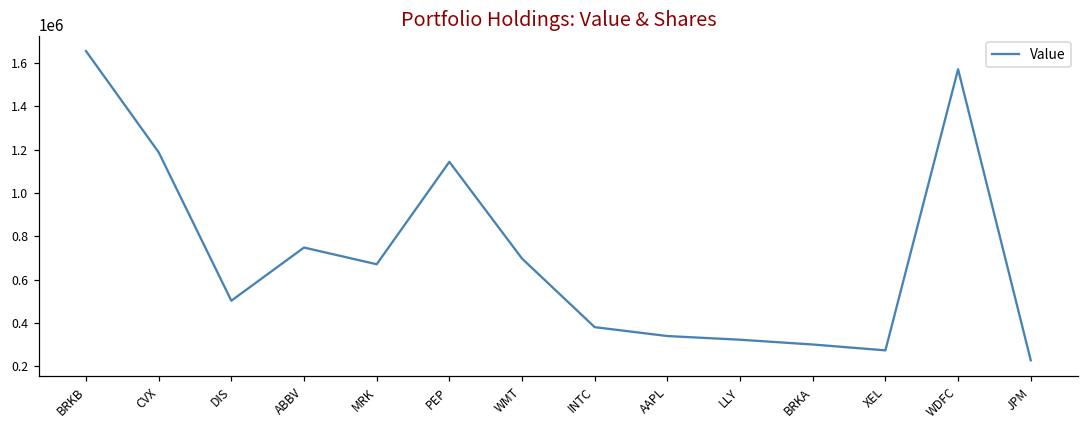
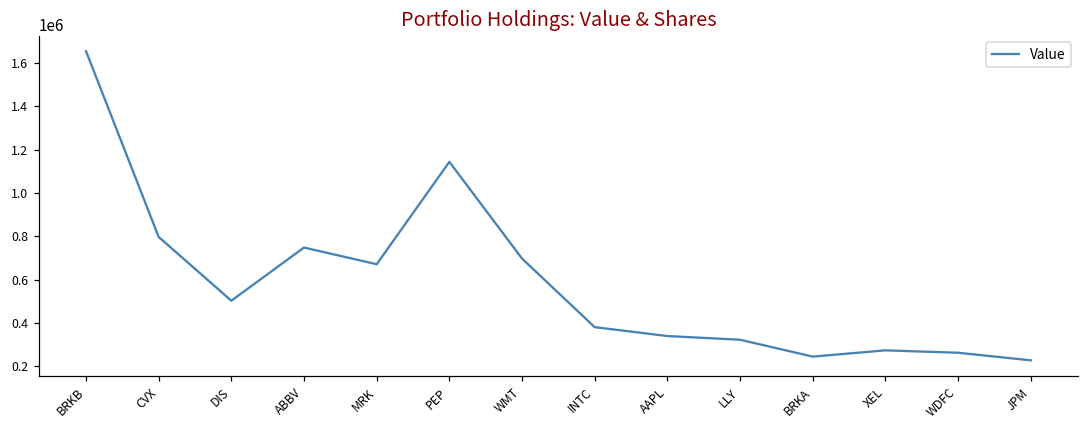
CVX: 1190000 -> 800000
BRKA: 300000 -> 250000
WDFC: 1570000 -> 260000
